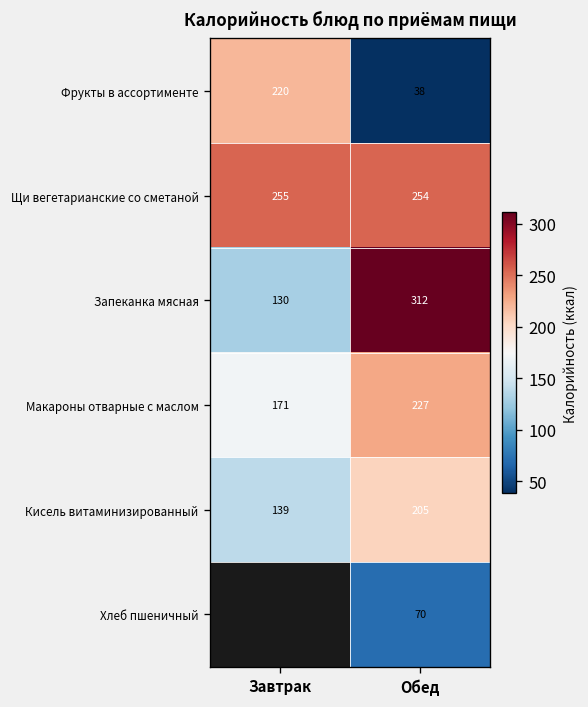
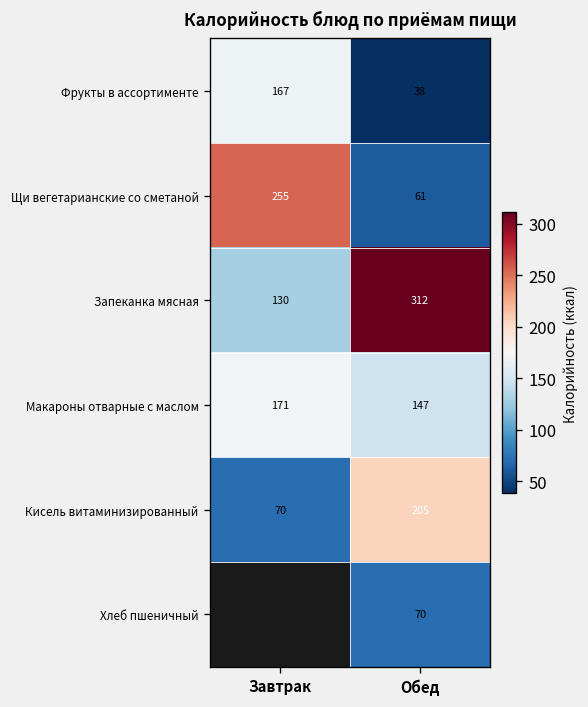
Фрукты в ассортименте, Завтрак: 220 -> 167
Щи вегетарианские со сметаной, Обед: 254 -> 61
Макароны отварные с маслом, Обед: 227 -> 147
Кисель витаминизированный, Завтрак: 139 -> 70
